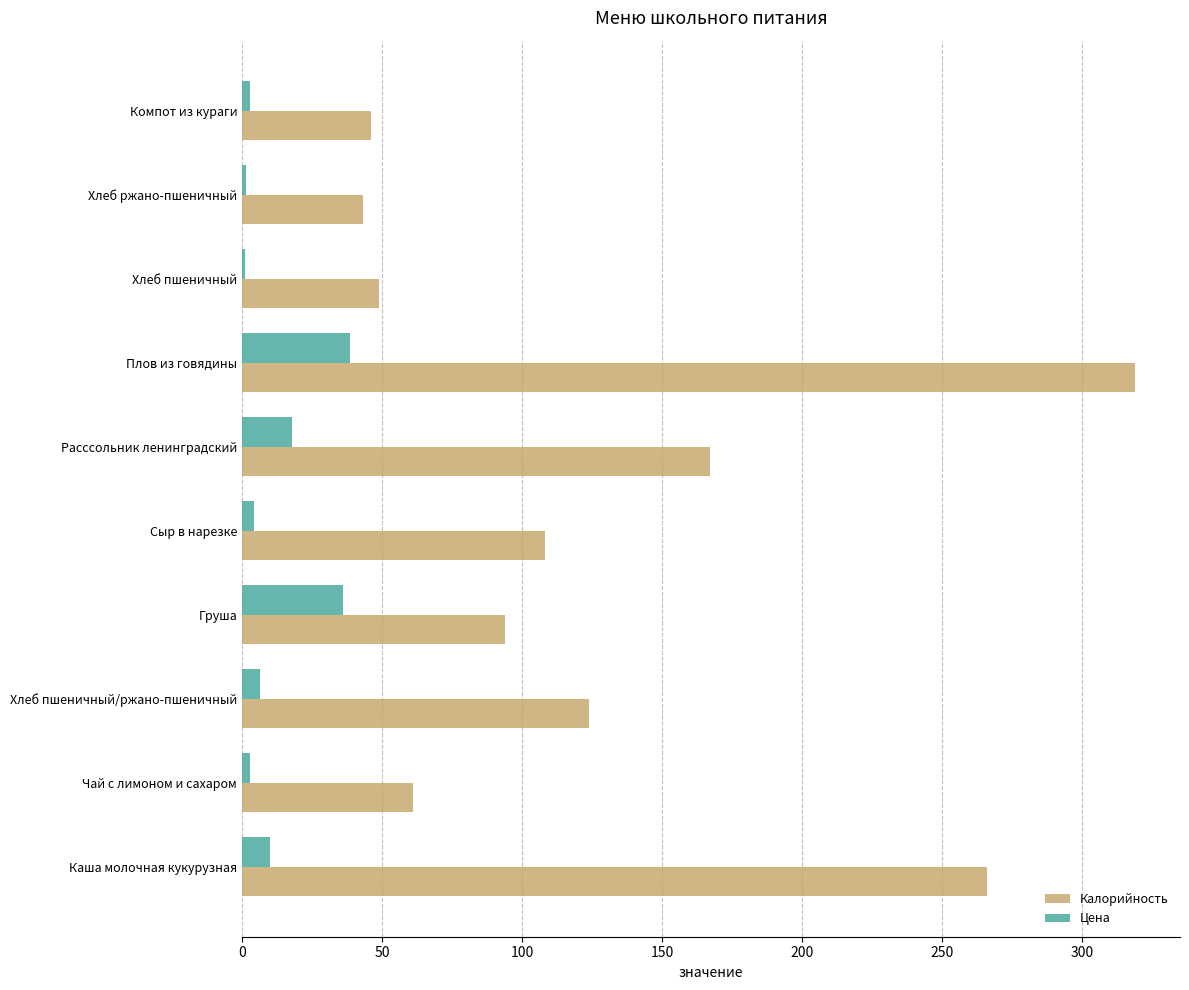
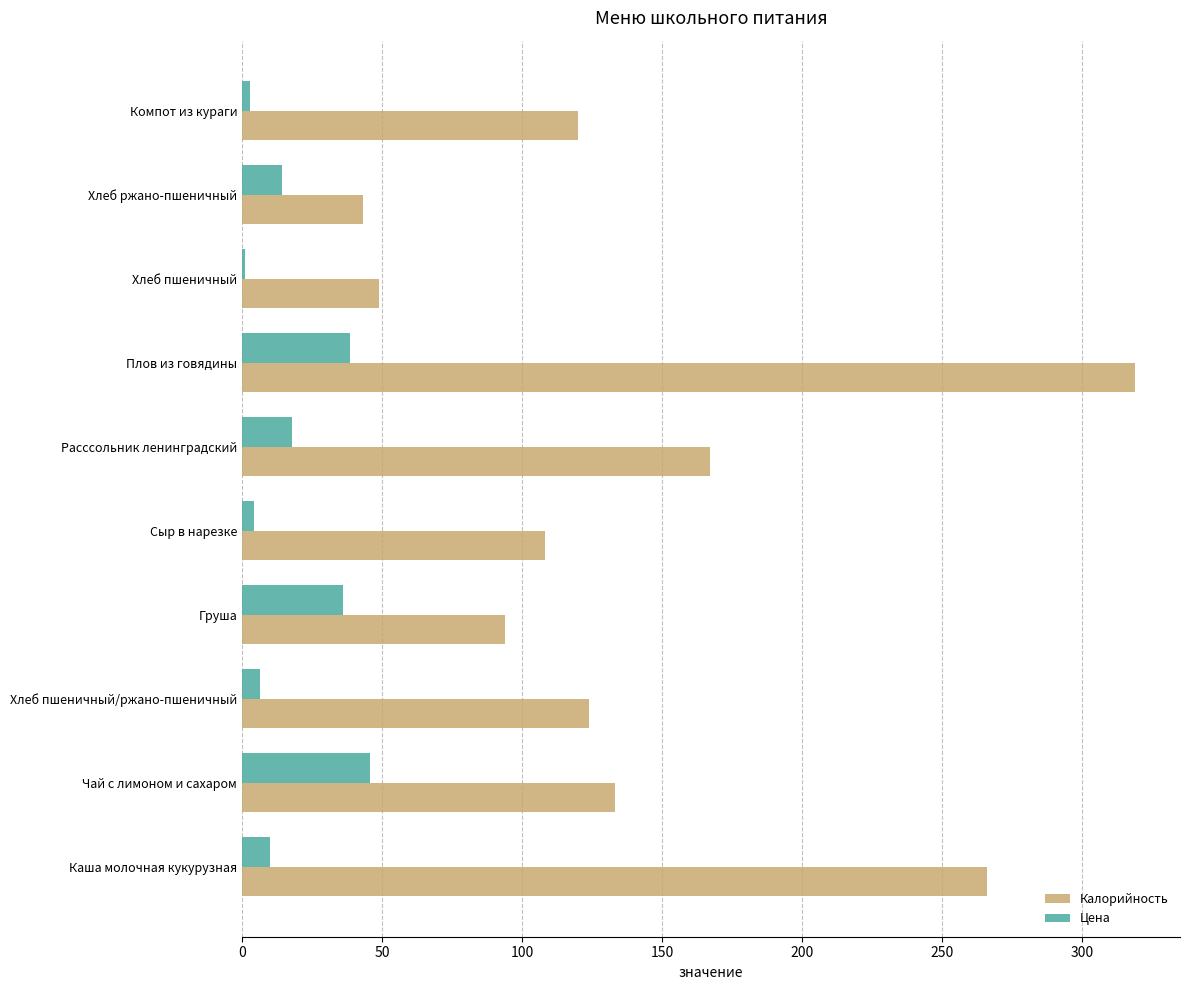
Калорийность, Компот из кураги: 46 -> 120
Цена, Хлеб ржано-пшеничный: 1 -> 14
Цена, Чай с лимоном и сахаром: 3 -> 46
Калорийность, Чай с лимоном и сахаром: 61 -> 133
